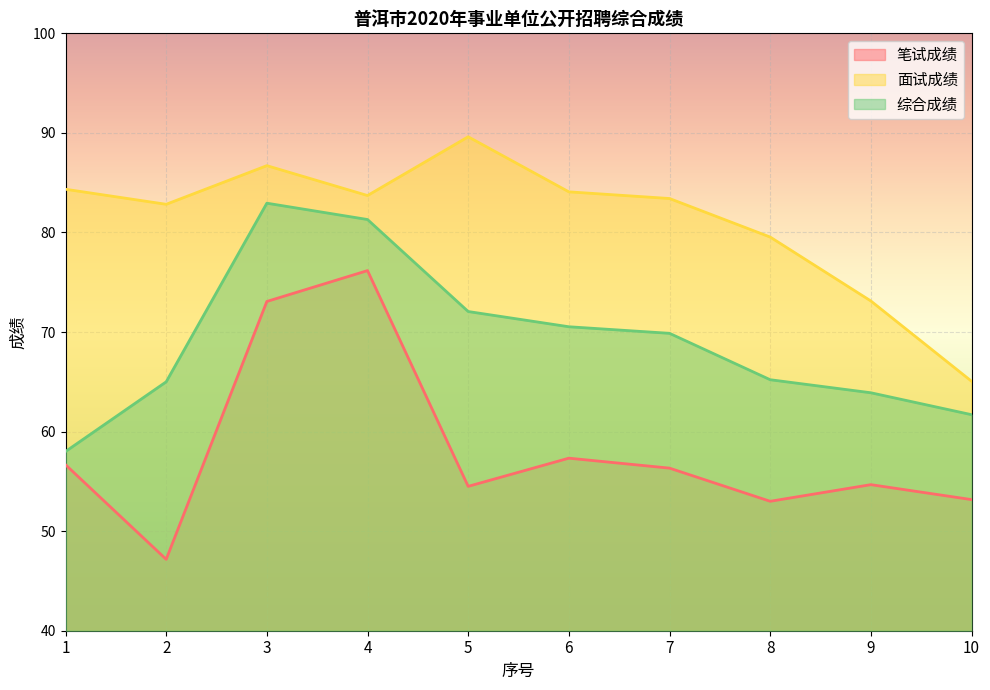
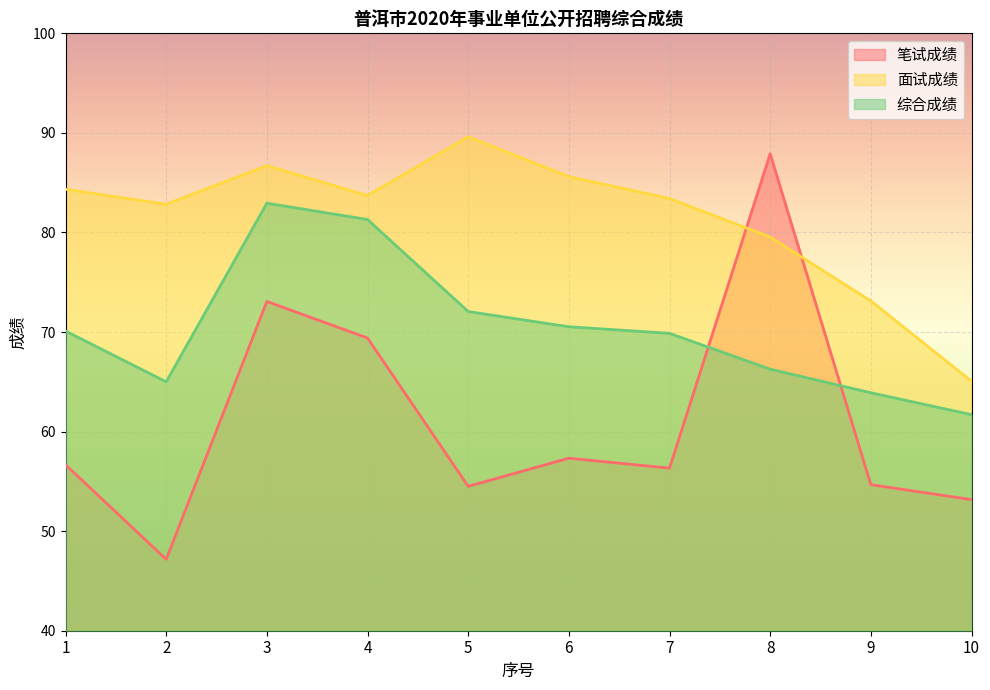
综合成绩, 1: 58 -> 70
笔试成绩, 4: 76 -> 69
面试成绩, 6: 84 -> 86
笔试成绩, 8: 53 -> 88
综合成绩, 8: 65 -> 66
